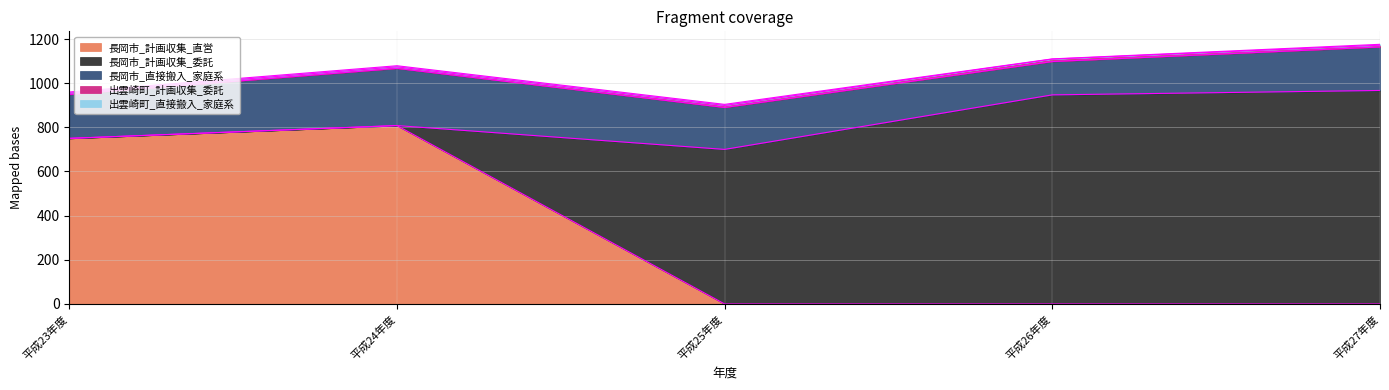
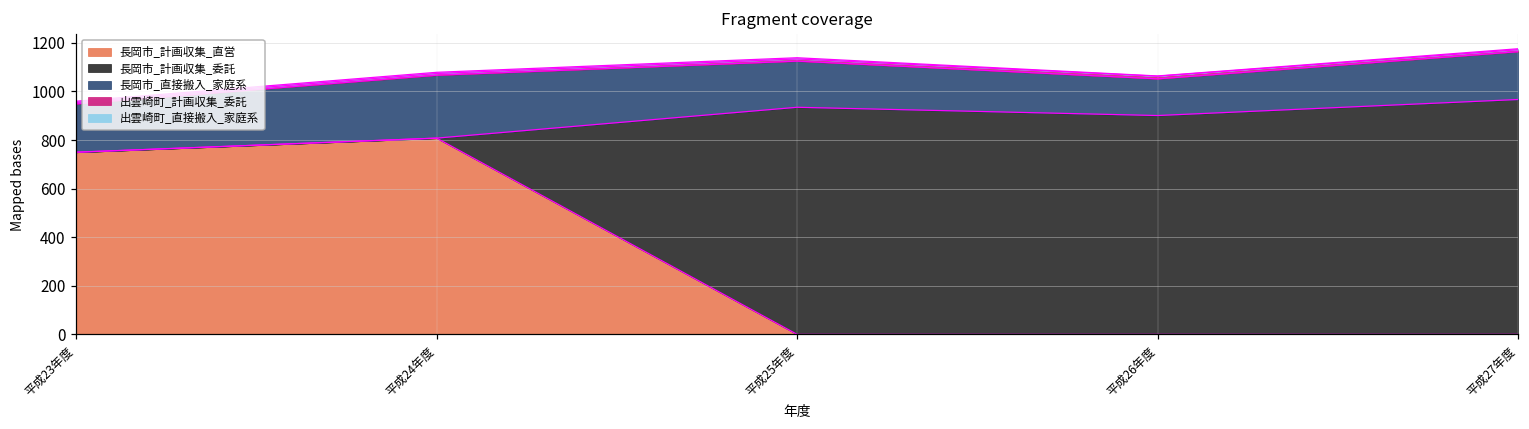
長岡市_計画収集_委託, 平成25年度: 700 -> 940
長岡市_計画収集_委託, 平成26年度: 950 -> 900
